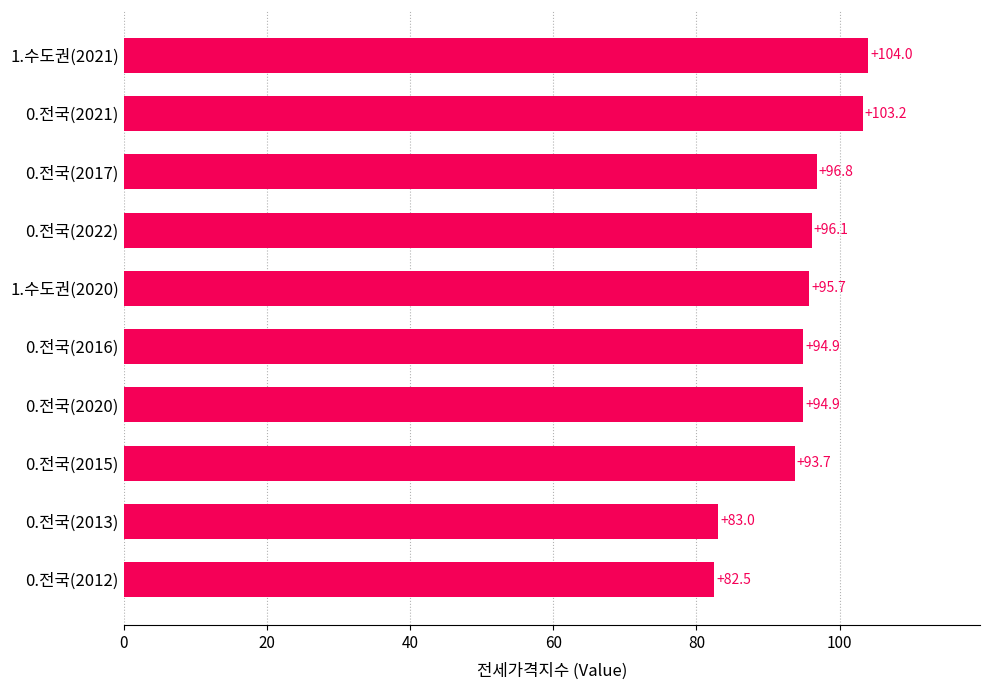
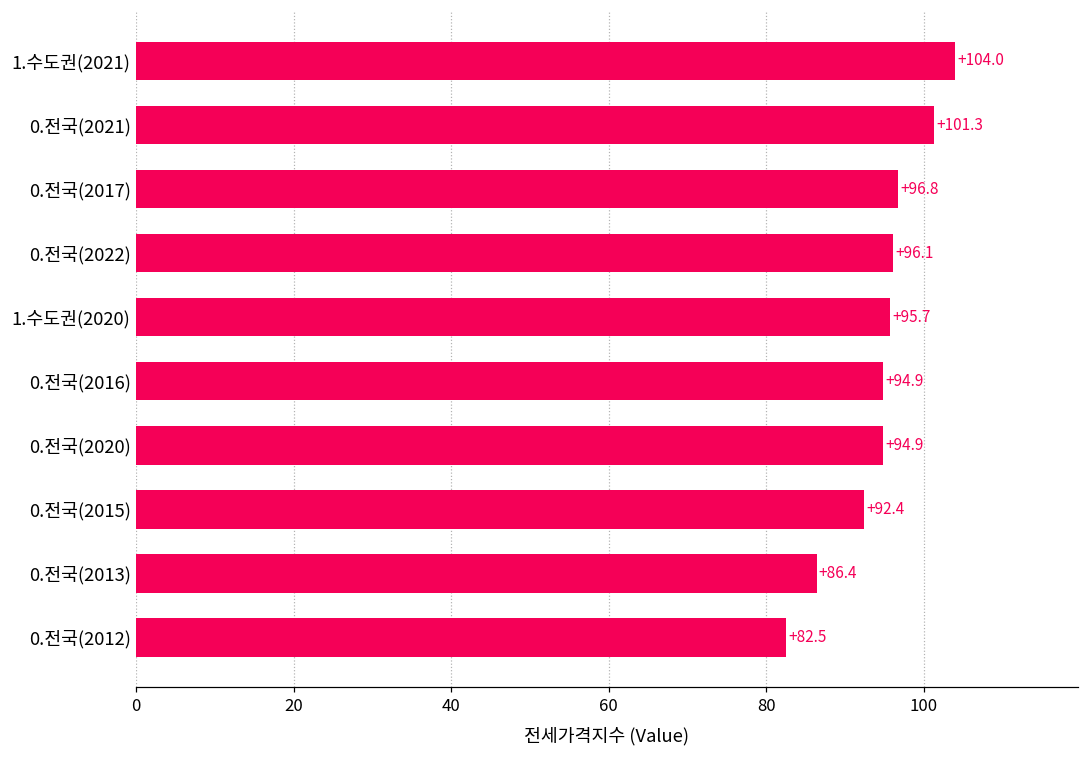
0.전국(2021): +103.2 -> +101.3
0.전국(2015): +93.7 -> +92.4
0.전국(2013): +83.0 -> +86.4
